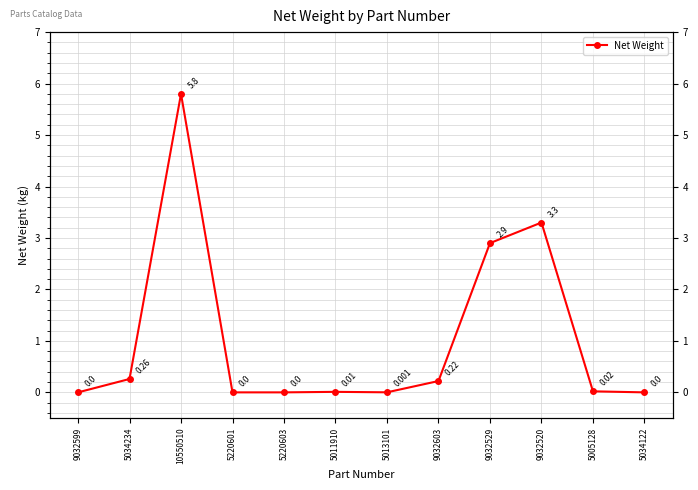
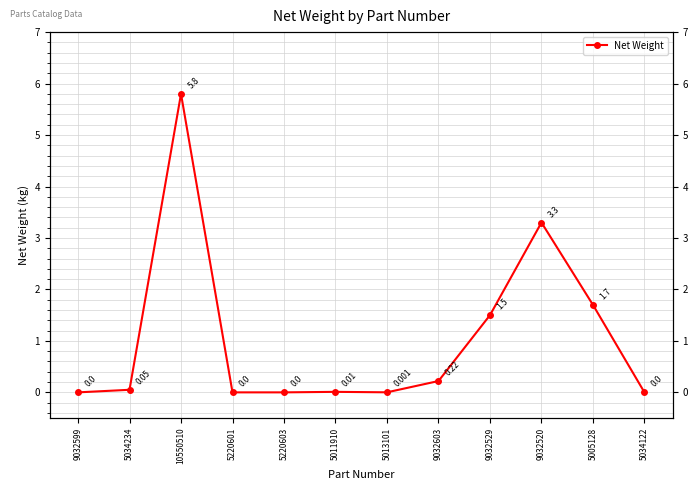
5034234: 0.26 -> 0.05
9032529: 2.9 -> 1.5
5005128: 0.02 -> 1.7
